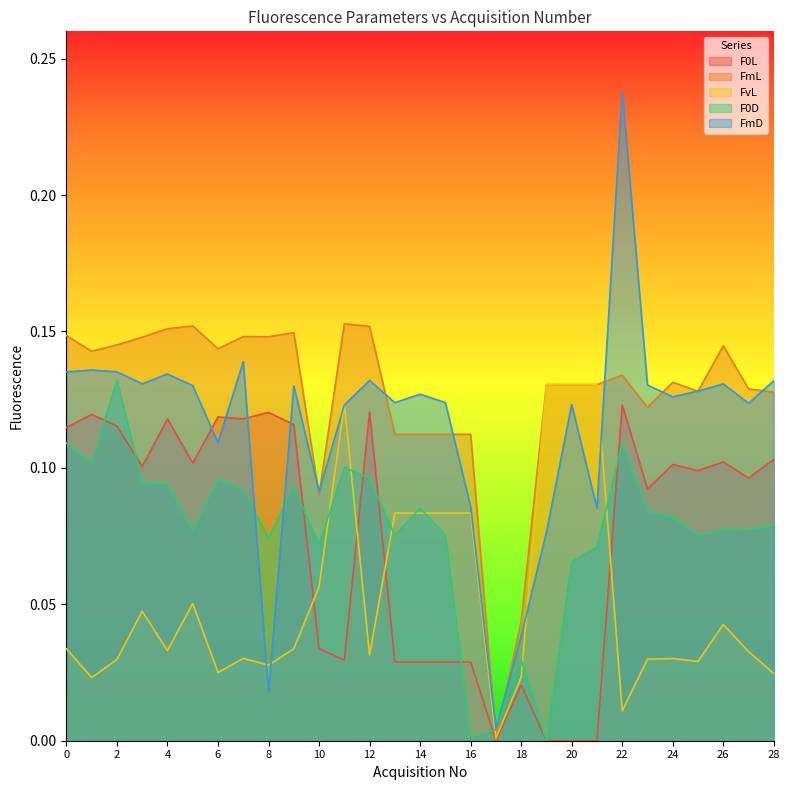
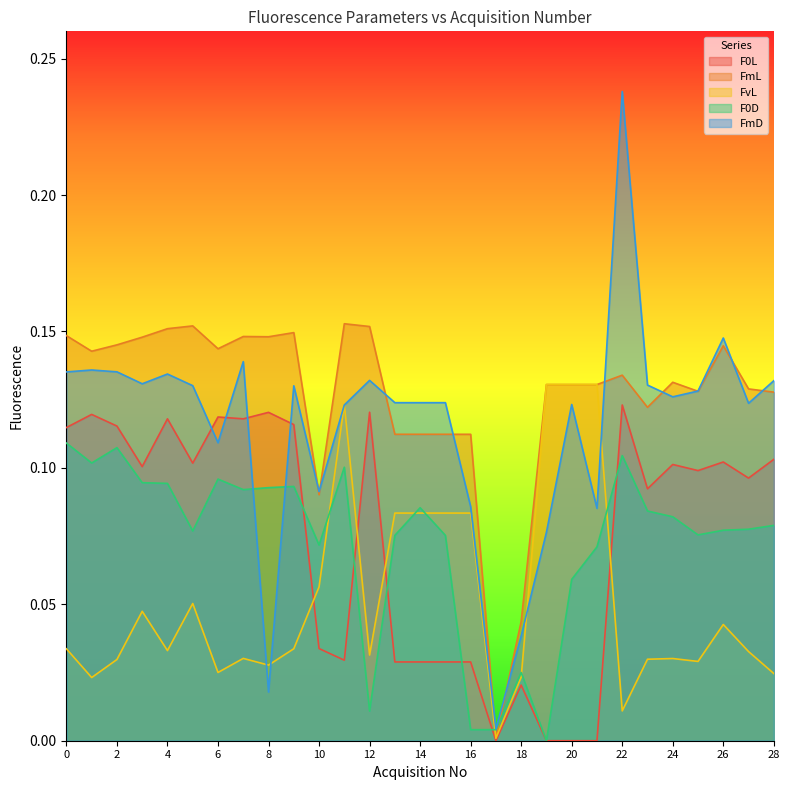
F0D, 2: 0.132 -> 0.107
F0D, 8: 0.074 -> 0.093
F0D, 12: 0.096 -> 0.011
FmD, 14: 0.127 -> 0.124
F0D, 16: 0.001 -> 0.004
F0D, 18: 0.030 -> 0.025
F0D, 20: 0.066 -> 0.059
F0D, 22: 0.109 -> 0.104
FmD, 26: 0.131 -> 0.148
